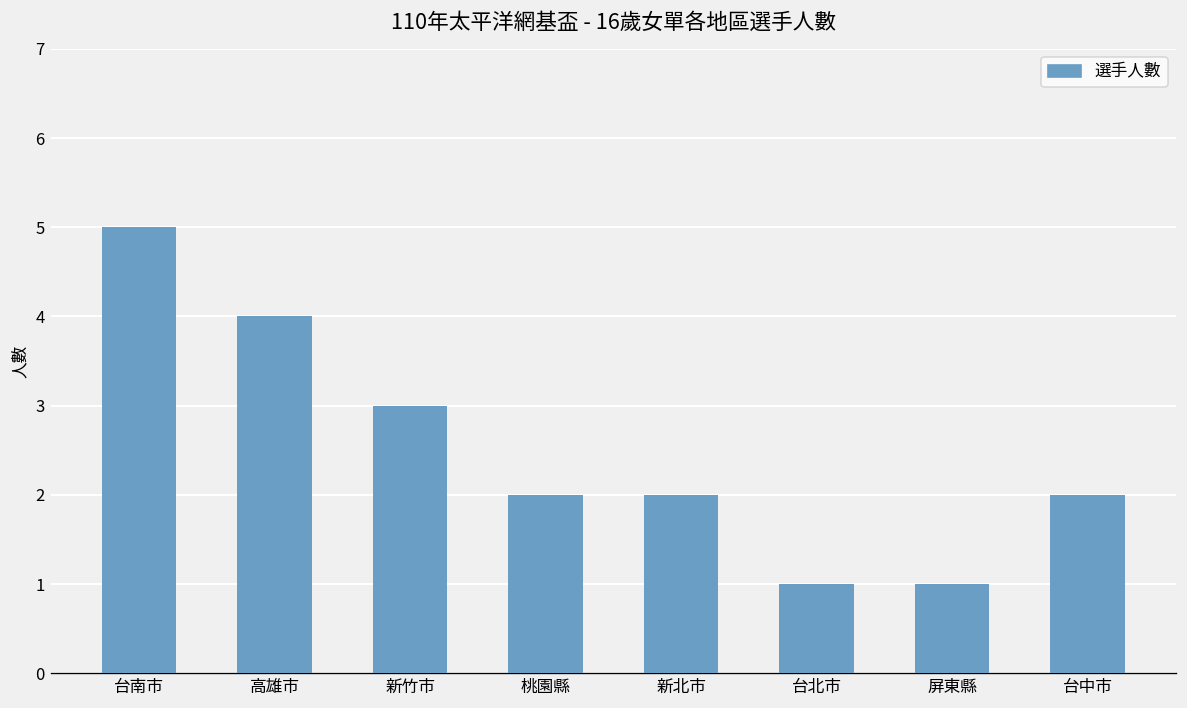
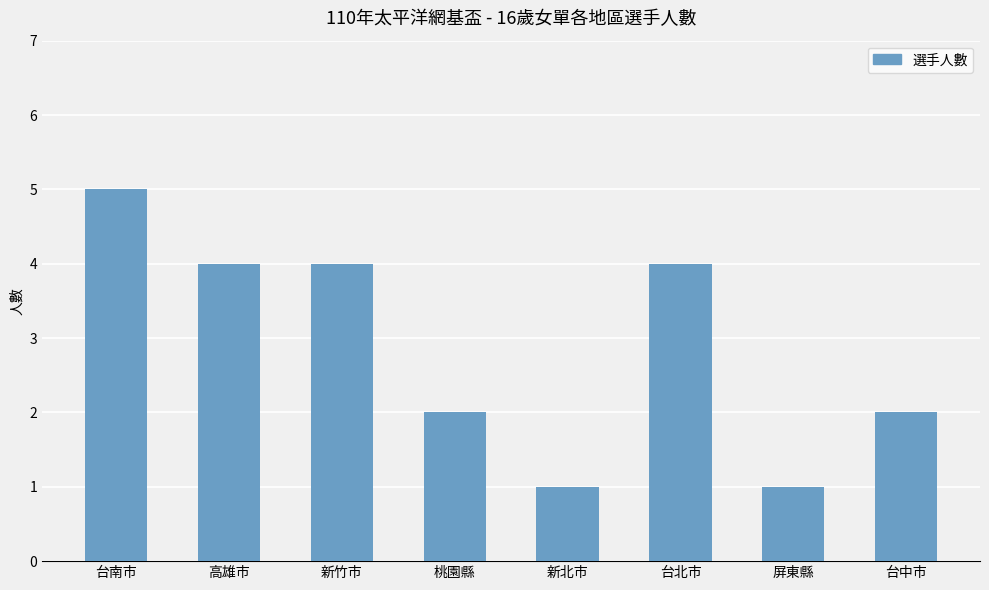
新竹市: 3 -> 4
新北市: 2 -> 1
台北市: 1 -> 4
